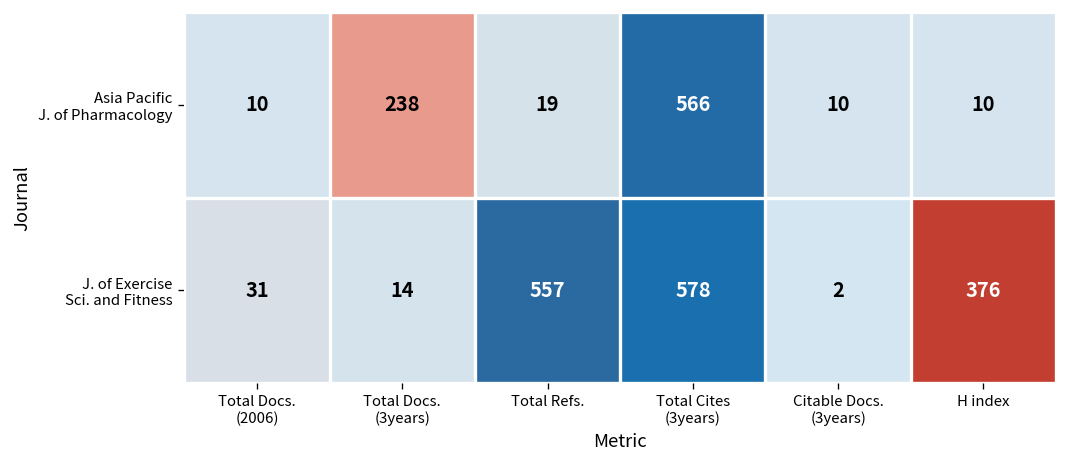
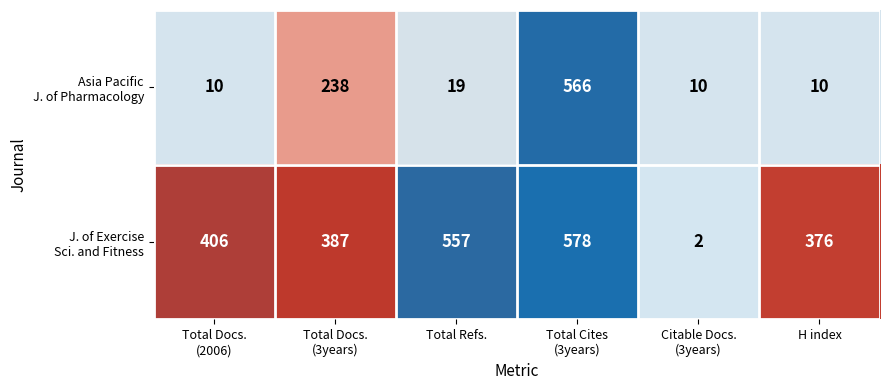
J. of Exercise Sci. and Fitness, Total Docs. (2006): 31 -> 406
J. of Exercise Sci. and Fitness, Total Docs. (3years): 14 -> 387
